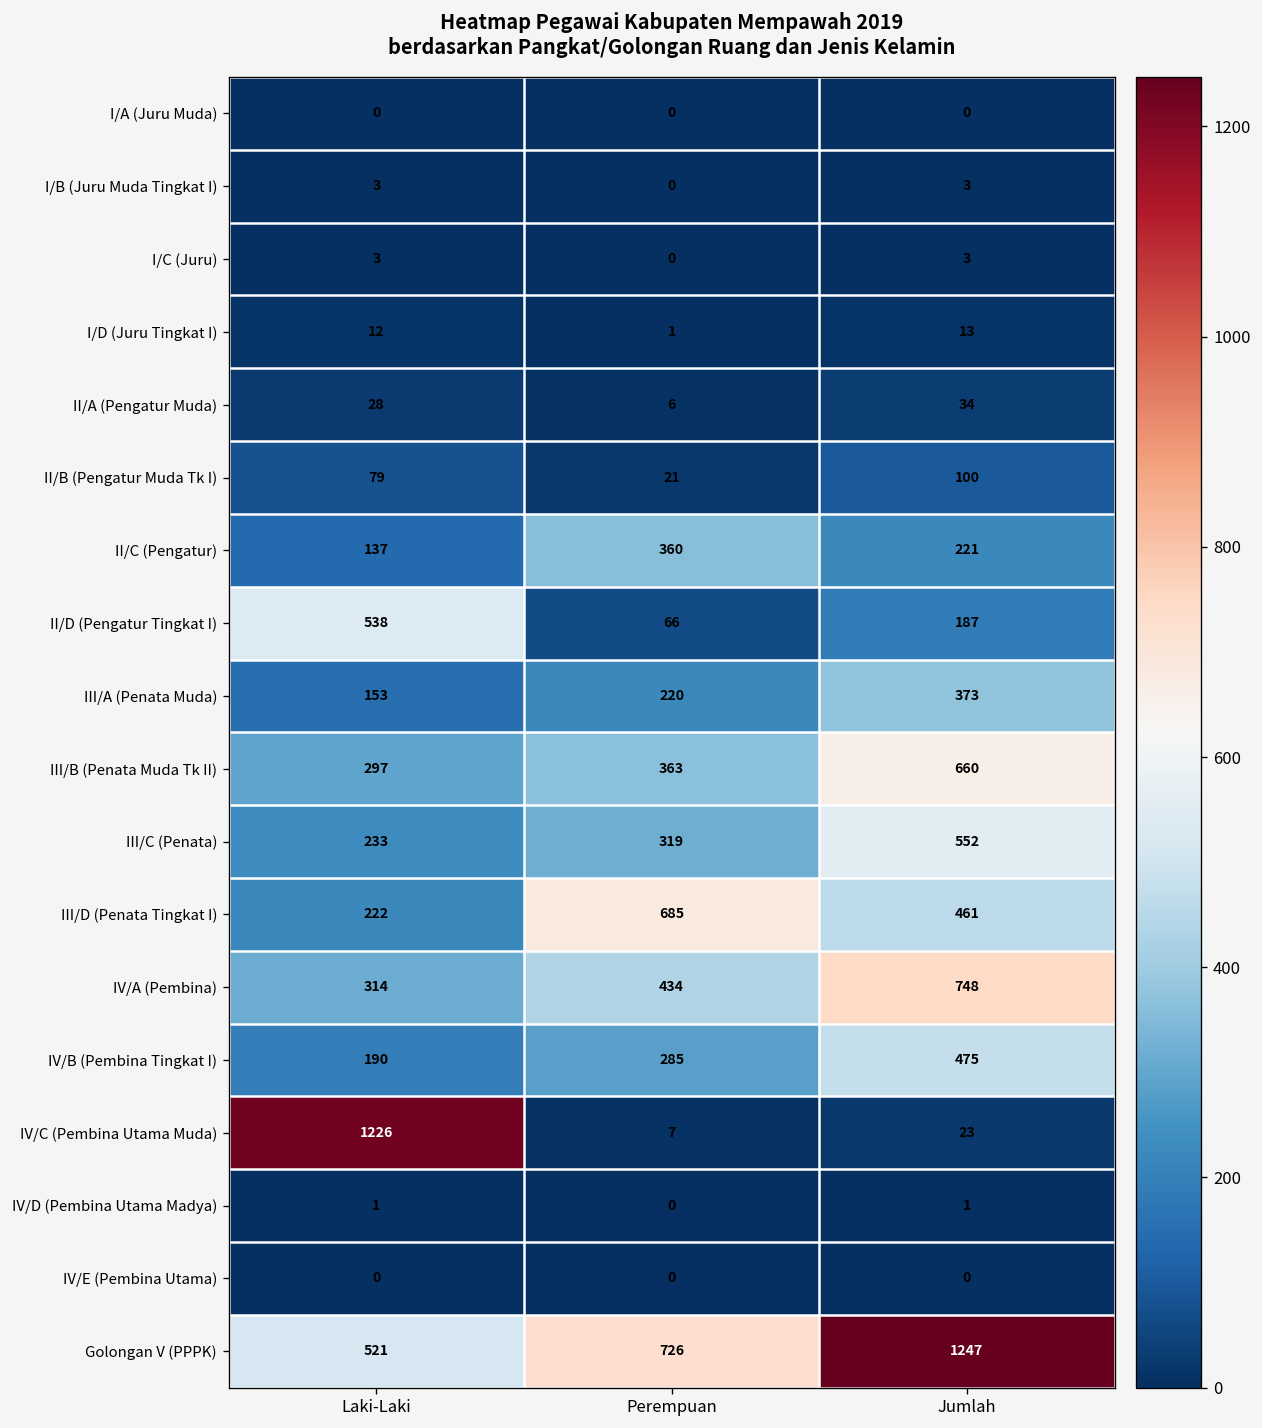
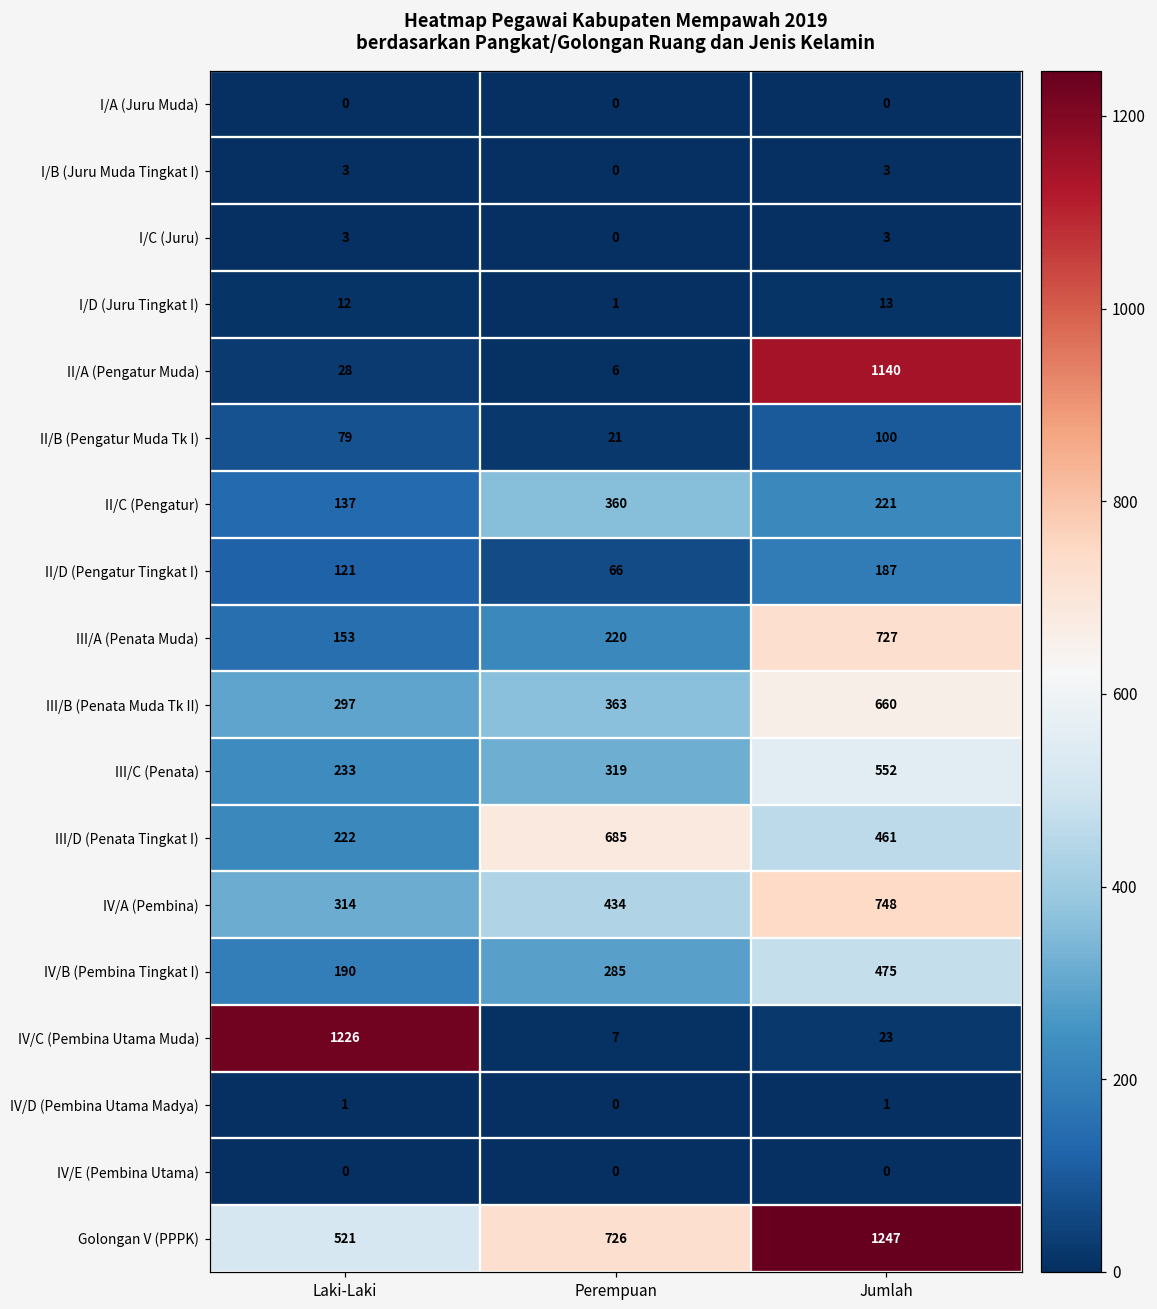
II/A (Pengatur Muda), Jumlah: 34 -> 1140
II/D (Pengatur Tingkat I), Laki-Laki: 538 -> 121
III/A (Penata Muda), Jumlah: 373 -> 727
